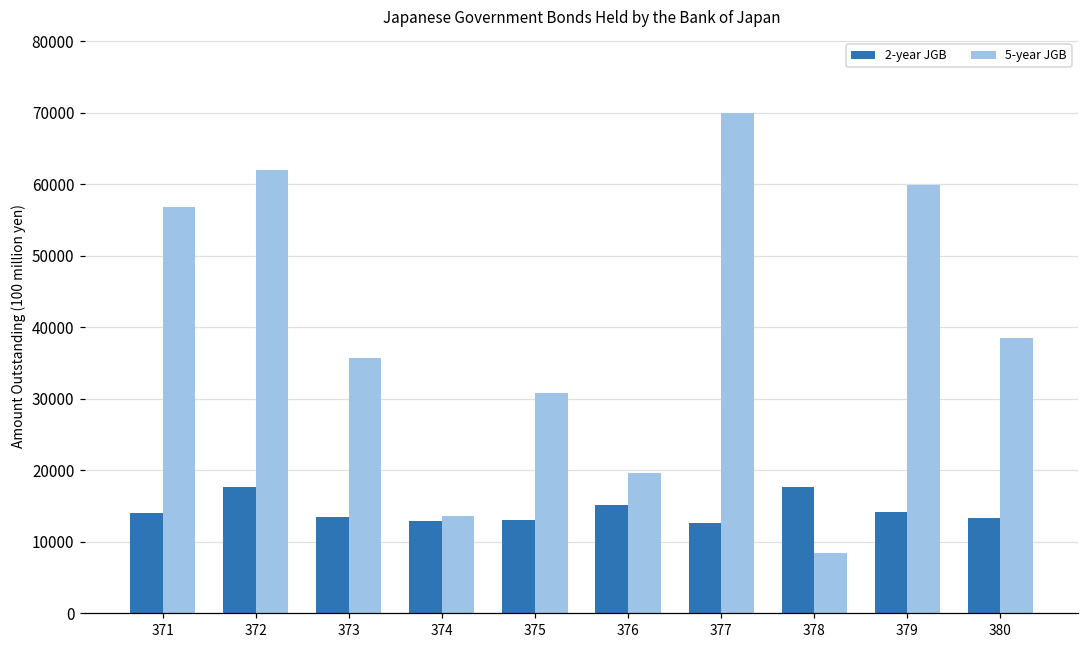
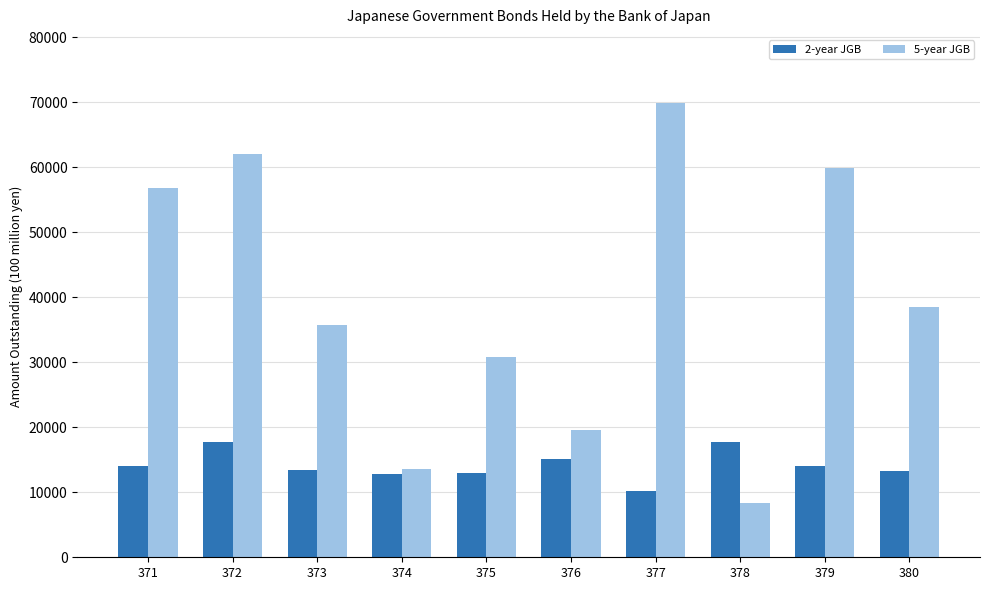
2-year JGB, 377: 13000 -> 10000
